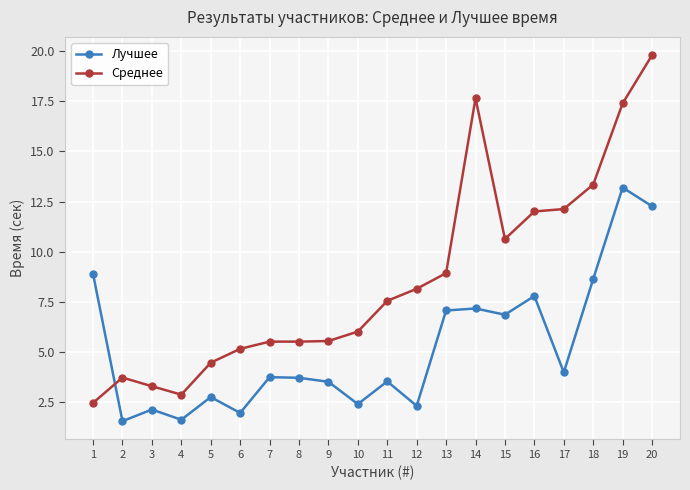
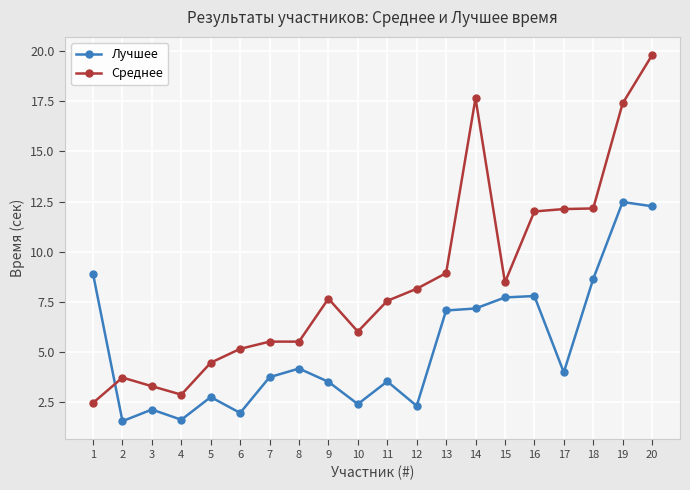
Лучшее, 8: 3.7 -> 4.2
Среднее, 9: 5.6 -> 7.7
Лучшее, 15: 6.9 -> 7.7
Среднее, 15: 10.6 -> 8.5
Среднее, 18: 13.4 -> 12.2
Лучшее, 19: 13.2 -> 12.5
